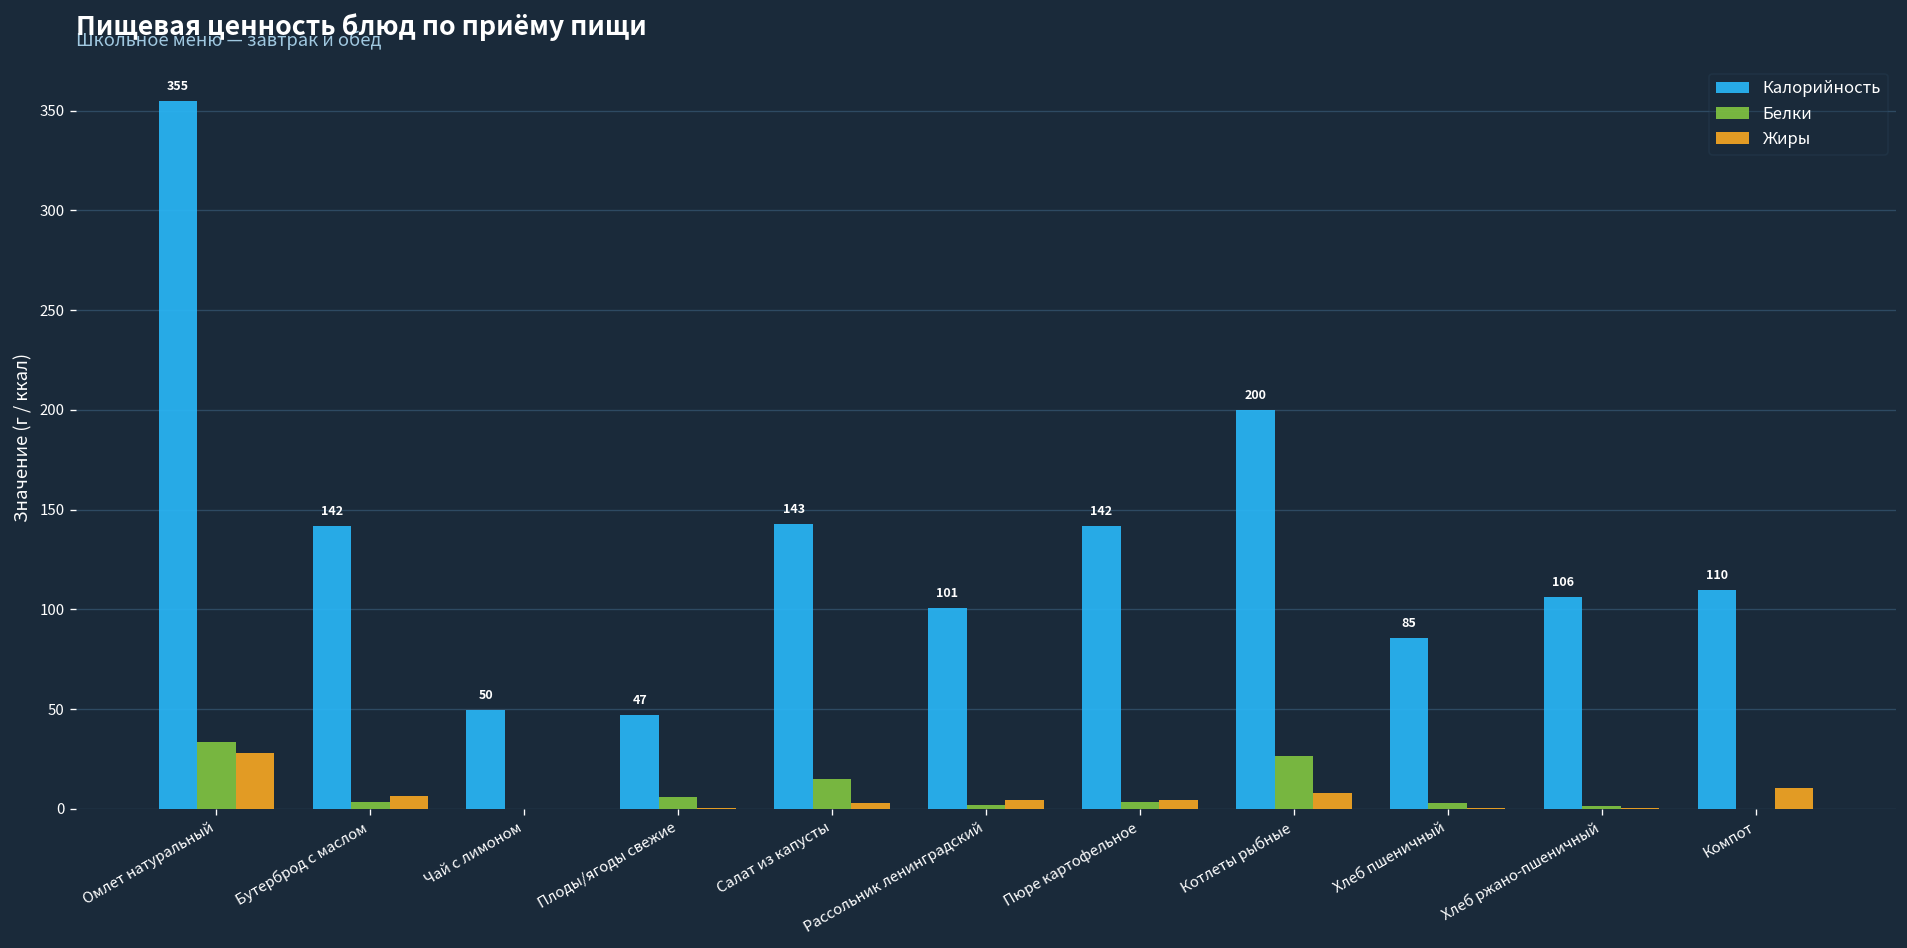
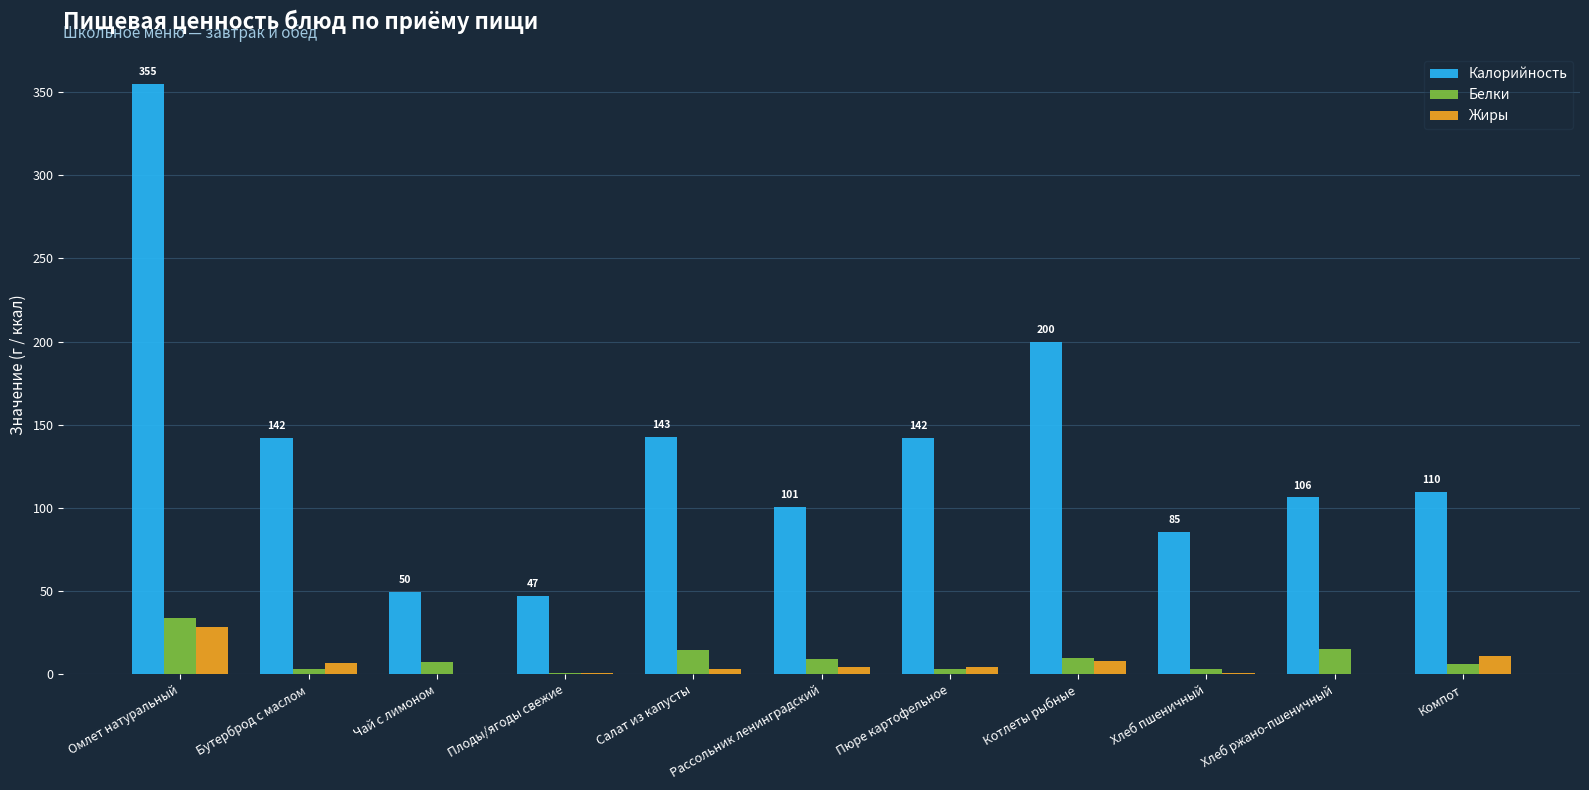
Белки, Чай с лимоном: 0 -> 7
Белки, Плоды/ягоды свежие: 6 -> 0
Белки, Рассольник ленинградский: 2 -> 9
Белки, Котлеты рыбные: 27 -> 10
Белки, Хлеб ржано-пшеничный: 2 -> 15
Белки, Компот: 0 -> 6
